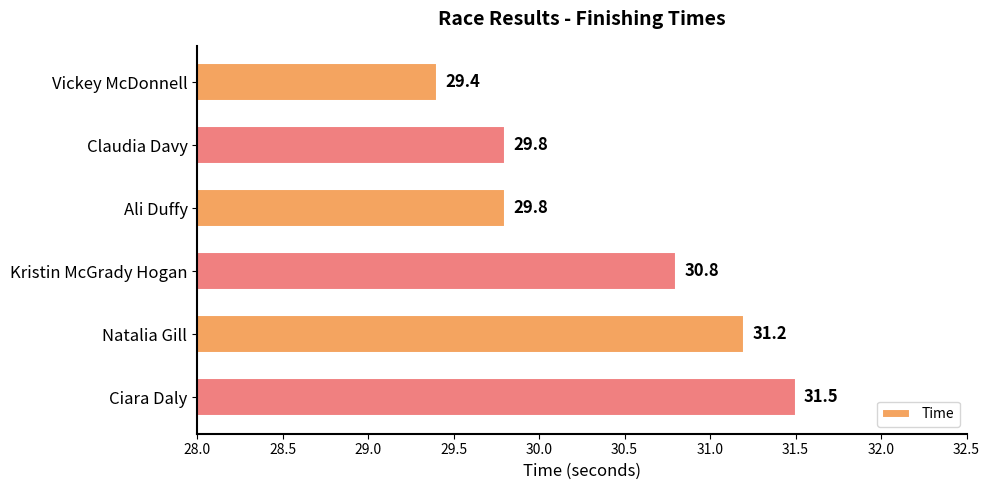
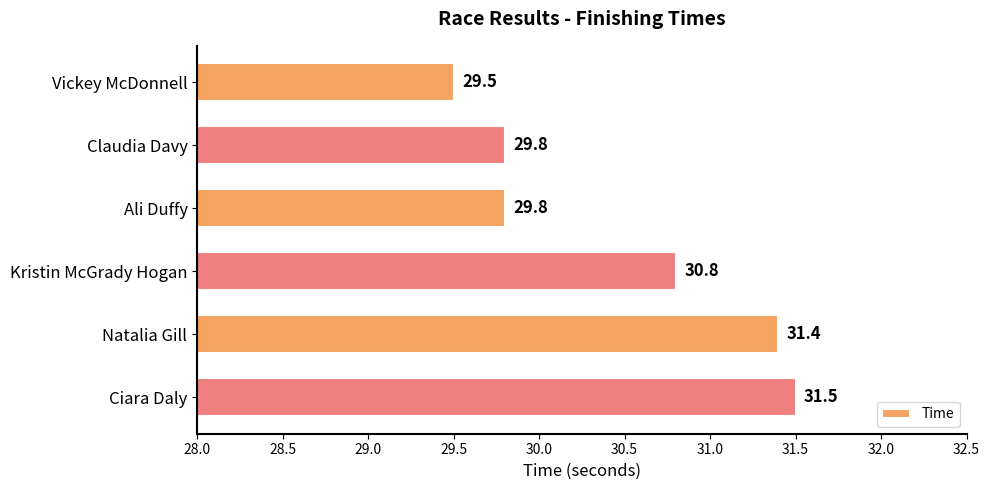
Vickey McDonnell: 29.4 -> 29.5
Natalia Gill: 31.2 -> 31.4
